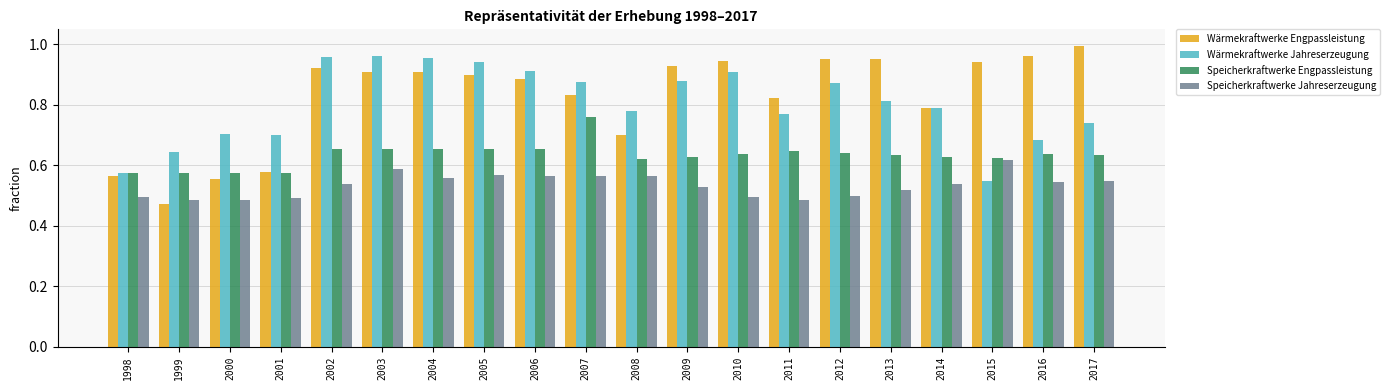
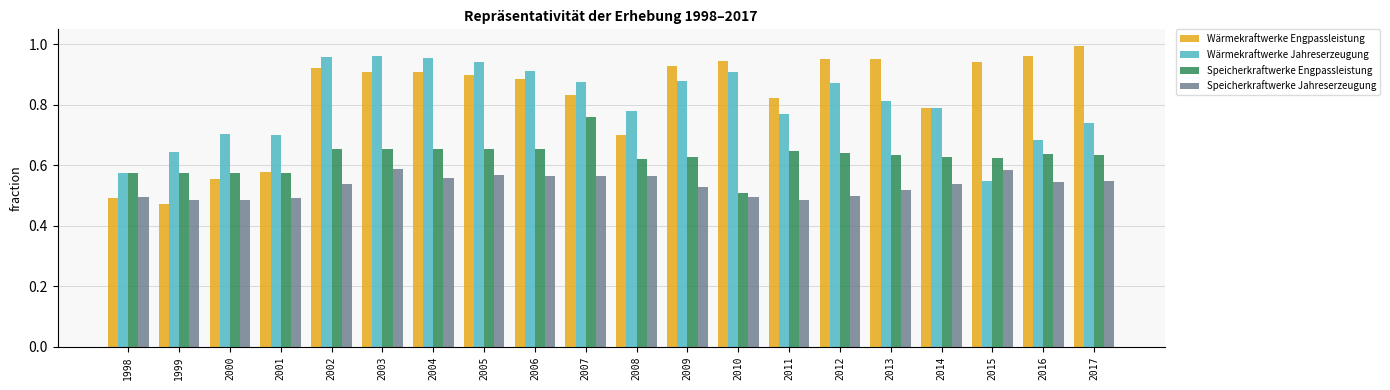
Wärmekraftwerke Engpassleistung, 1998: 0.57 -> 0.49
Speicherkraftwerke Engpassleistung, 2010: 0.64 -> 0.51
Speicherkraftwerke Jahreserzeugung, 2015: 0.62 -> 0.58
